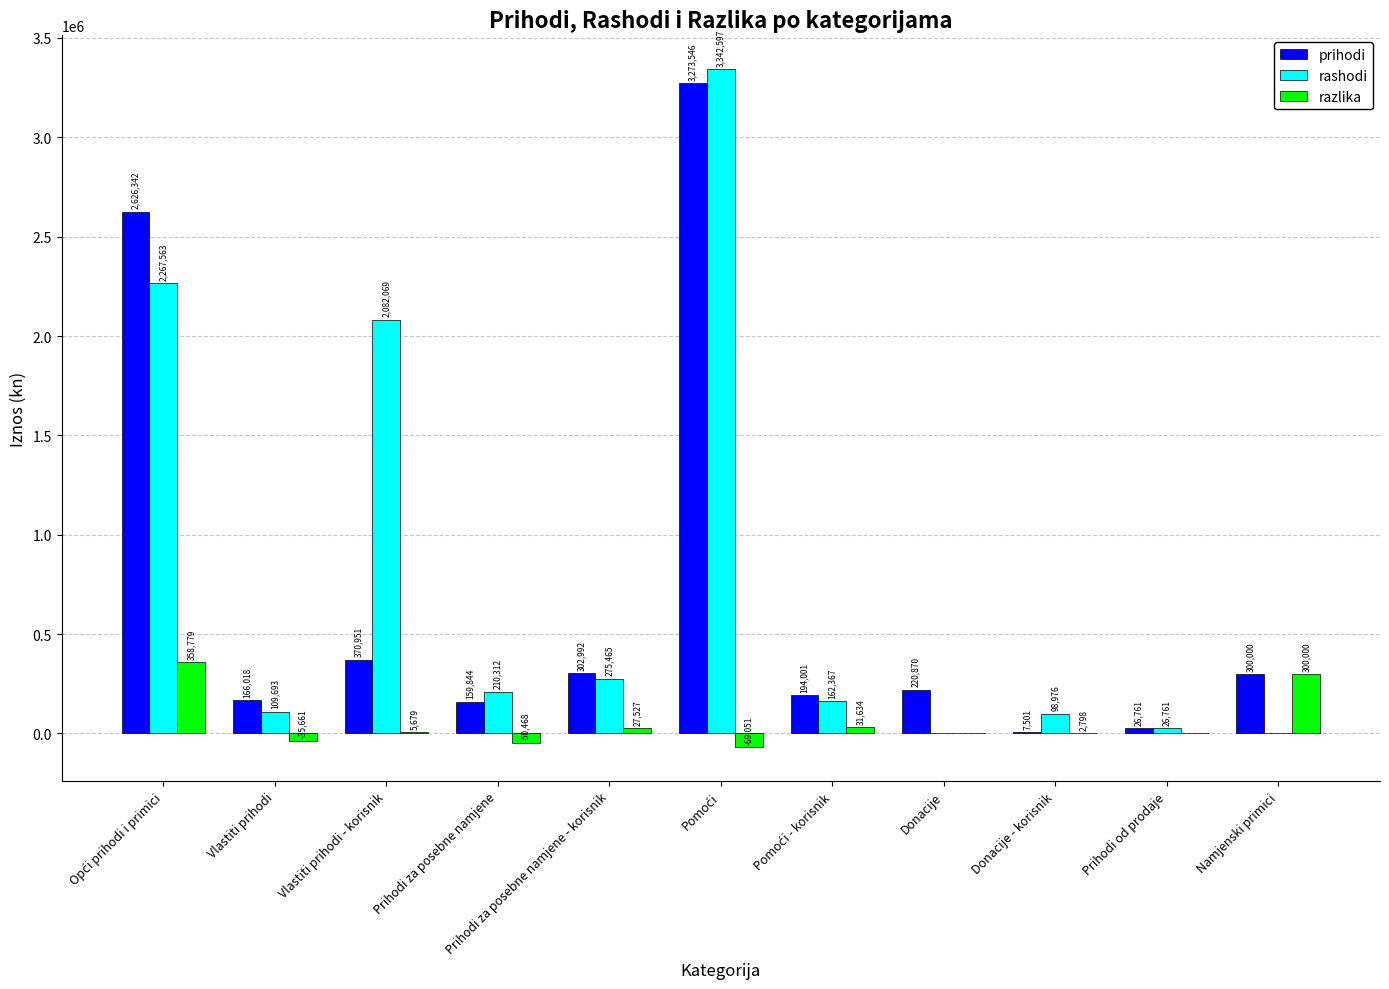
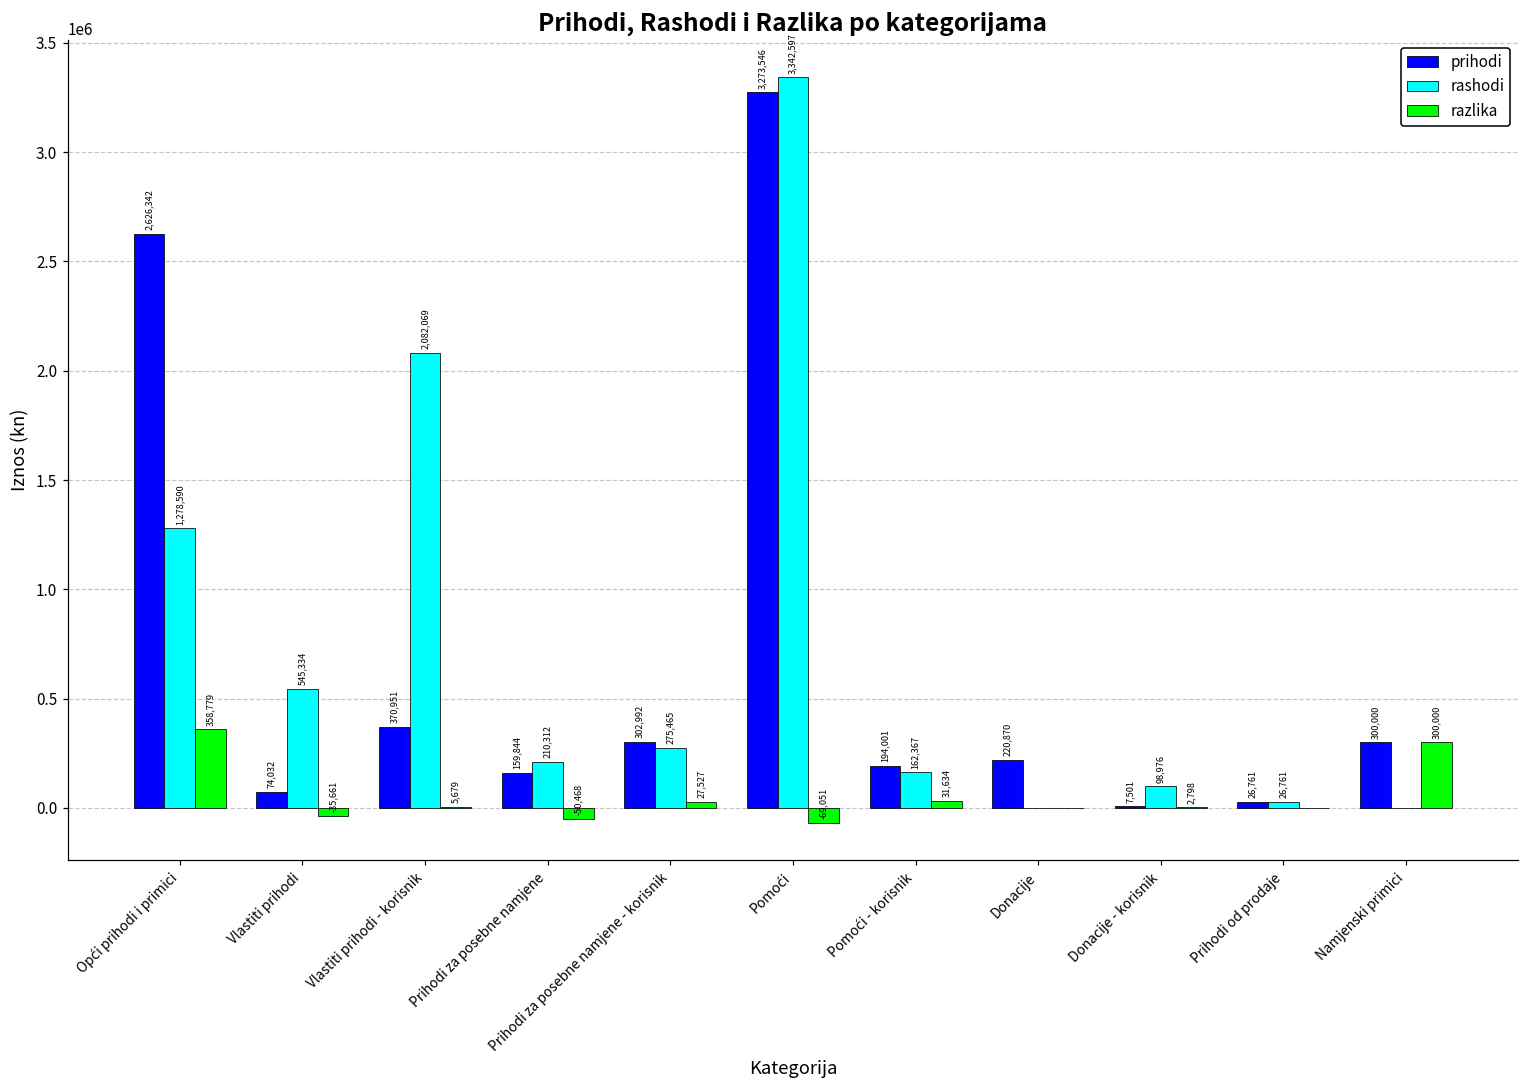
rashodi, Opći prihodi i primici: 2,267,563 -> 1,278,590
prihodi, Vlastiti prihodi: 166,018 -> 74,032
rashodi, Vlastiti prihodi: 109,693 -> 545,334
